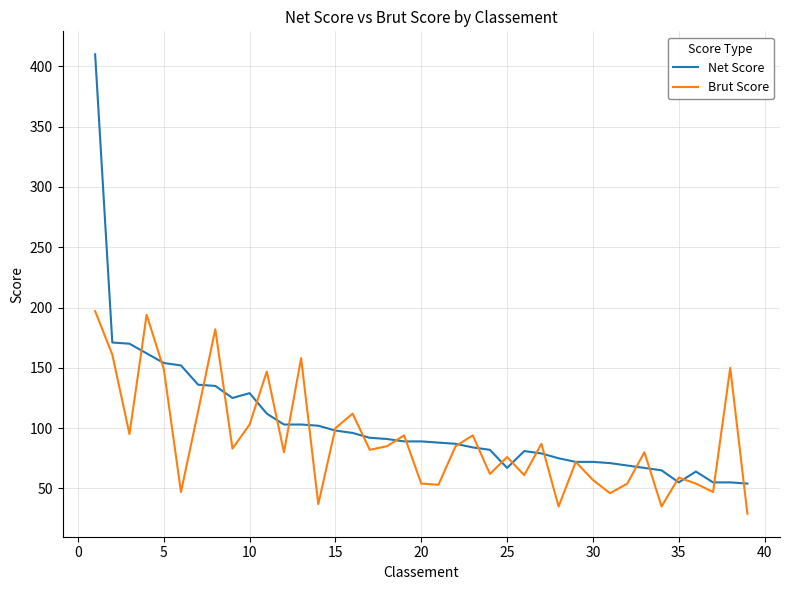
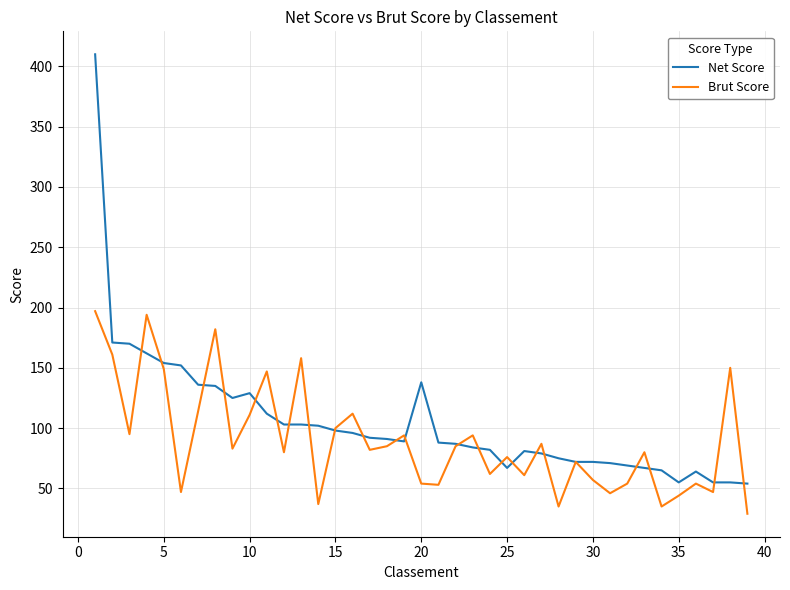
Brut Score, 10: 103 -> 111
Net Score, 20: 89 -> 138
Brut Score, 35: 59 -> 44
